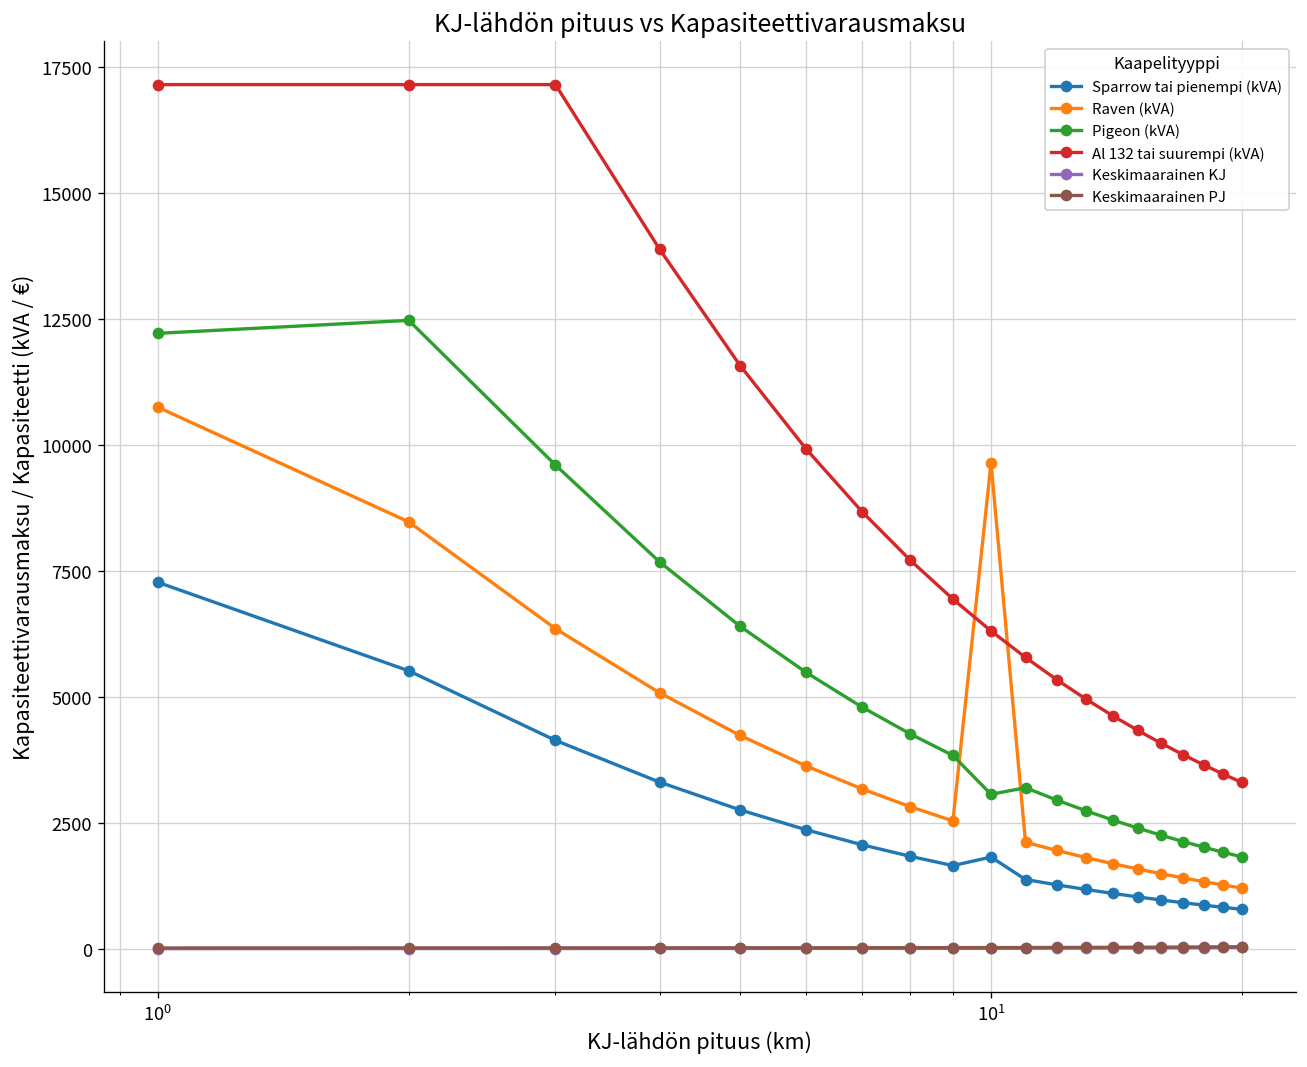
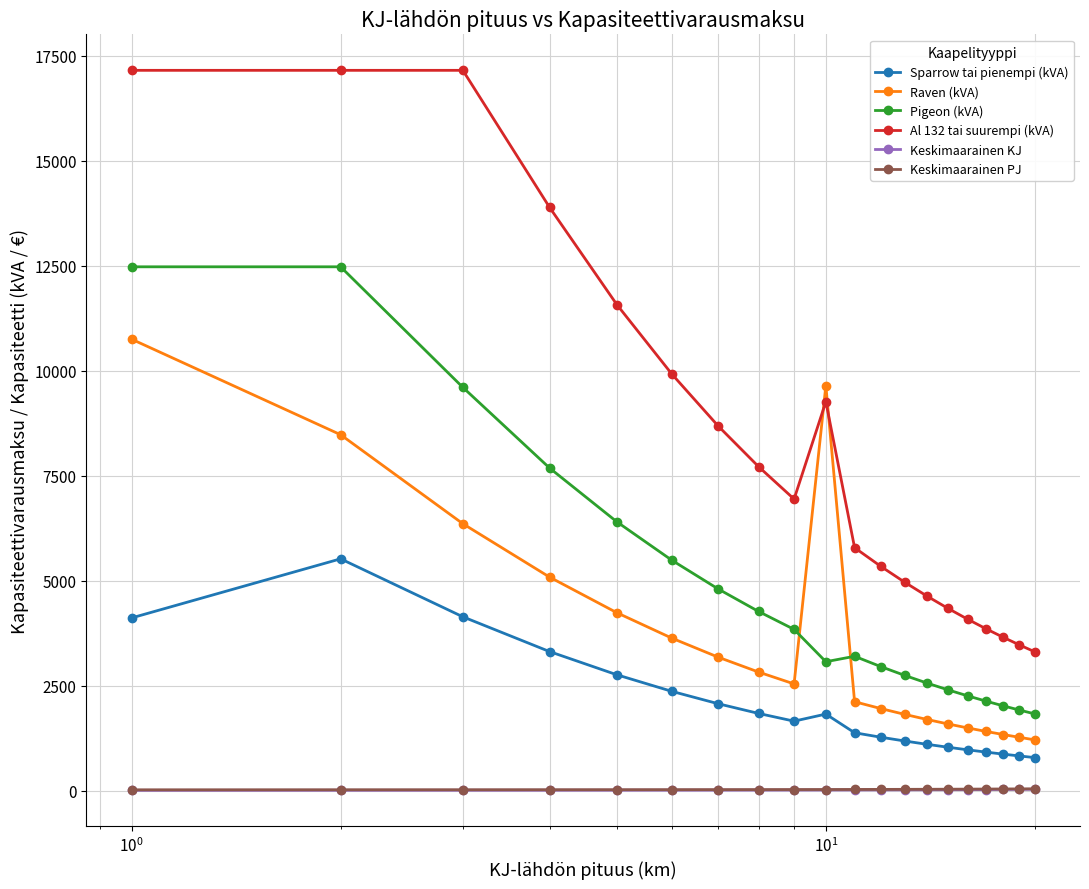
Sparrow tai pienempi (kVA), 10^0: 7300 -> 4100
Pigeon (kVA), 10^0: 12200 -> 12500
Al 132 tai suurempi (kVA), 10^1: 6300 -> 9300
